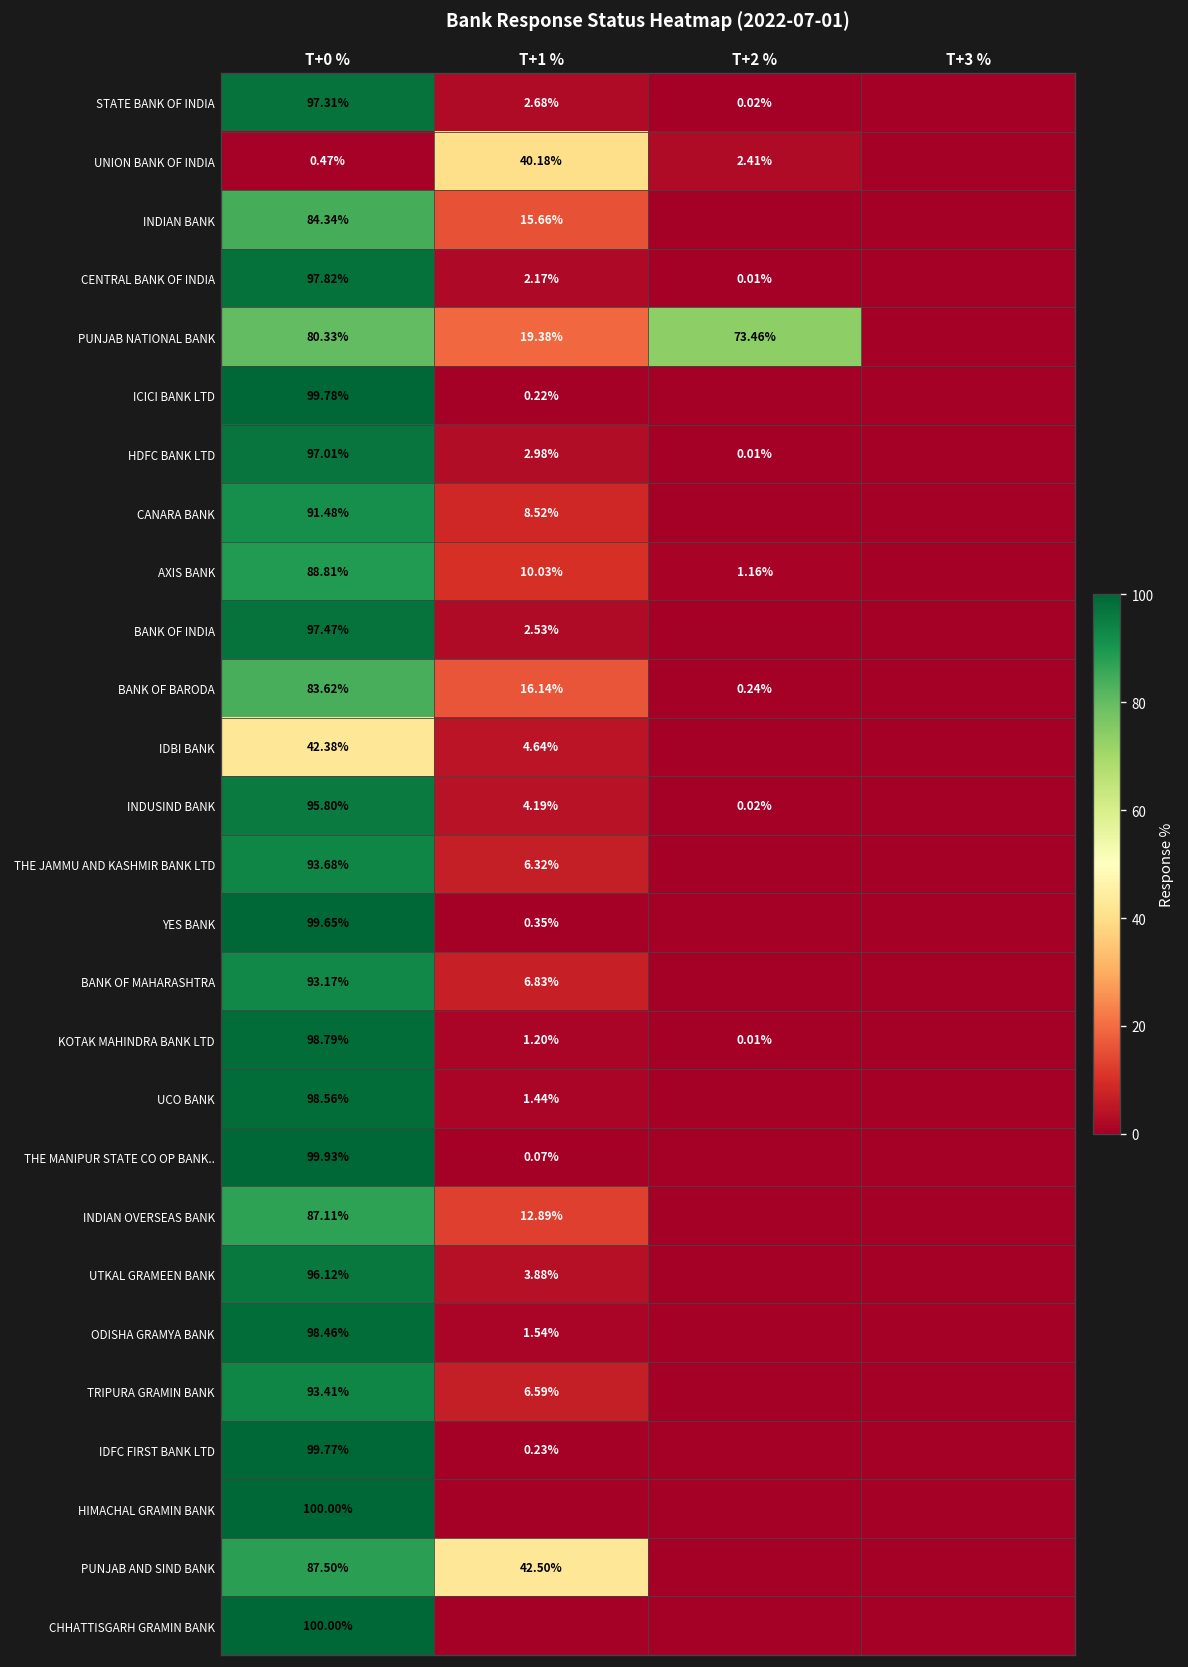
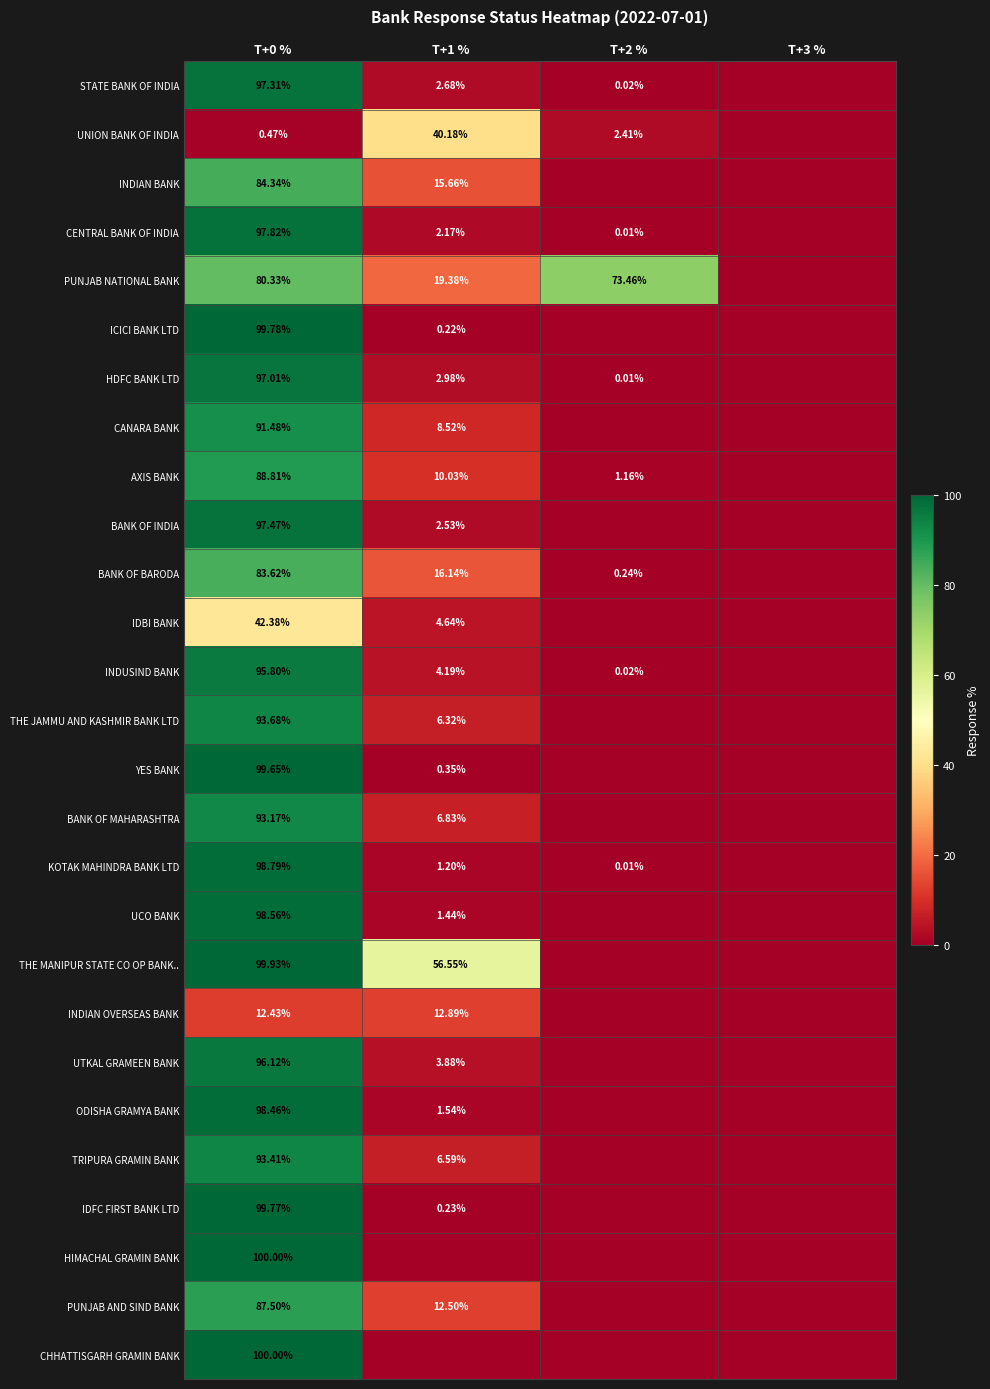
THE MANIPUR STATE CO OP BANK.., T+1 %: 0.07% -> 56.55%
INDIAN OVERSEAS BANK, T+0 %: 87.11% -> 12.43%
PUNJAB AND SIND BANK, T+1 %: 42.50% -> 12.50%
